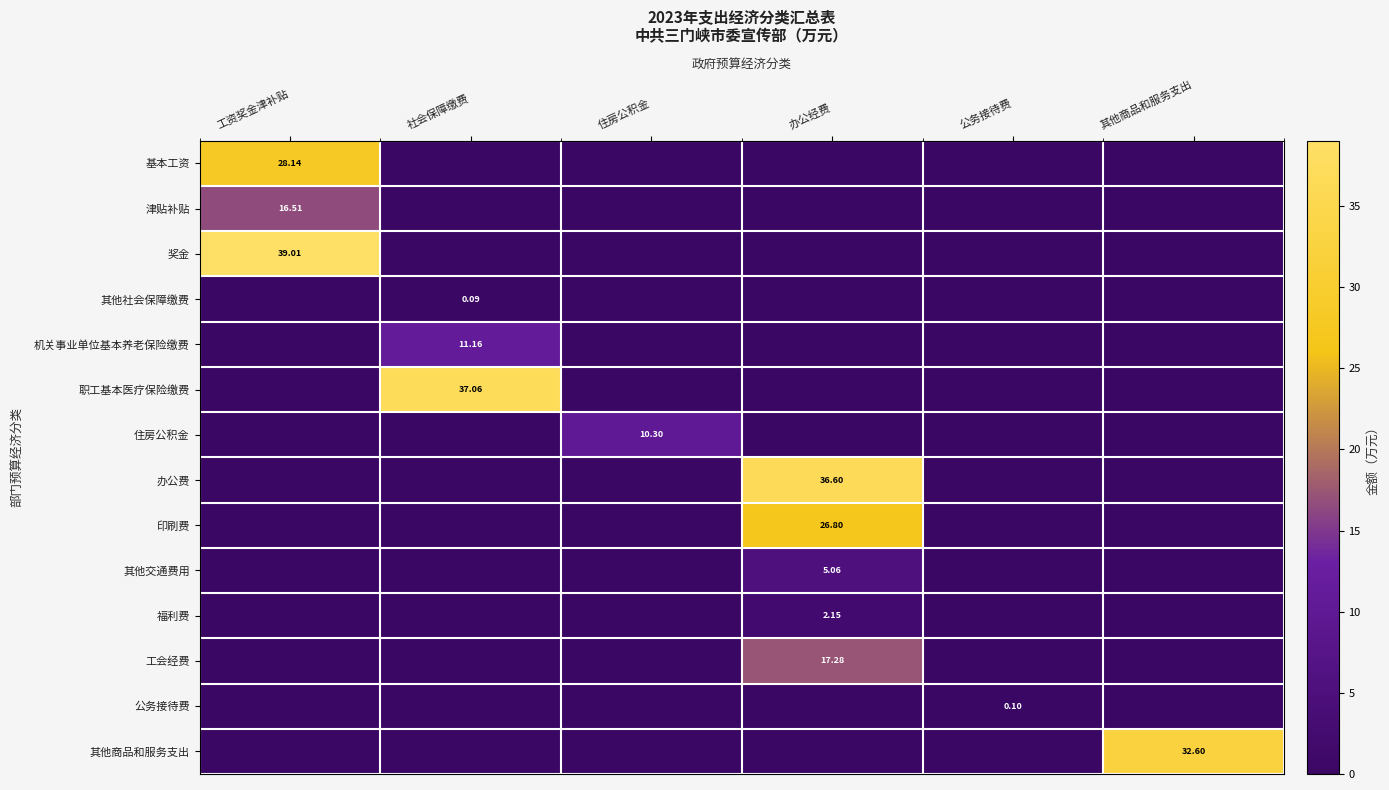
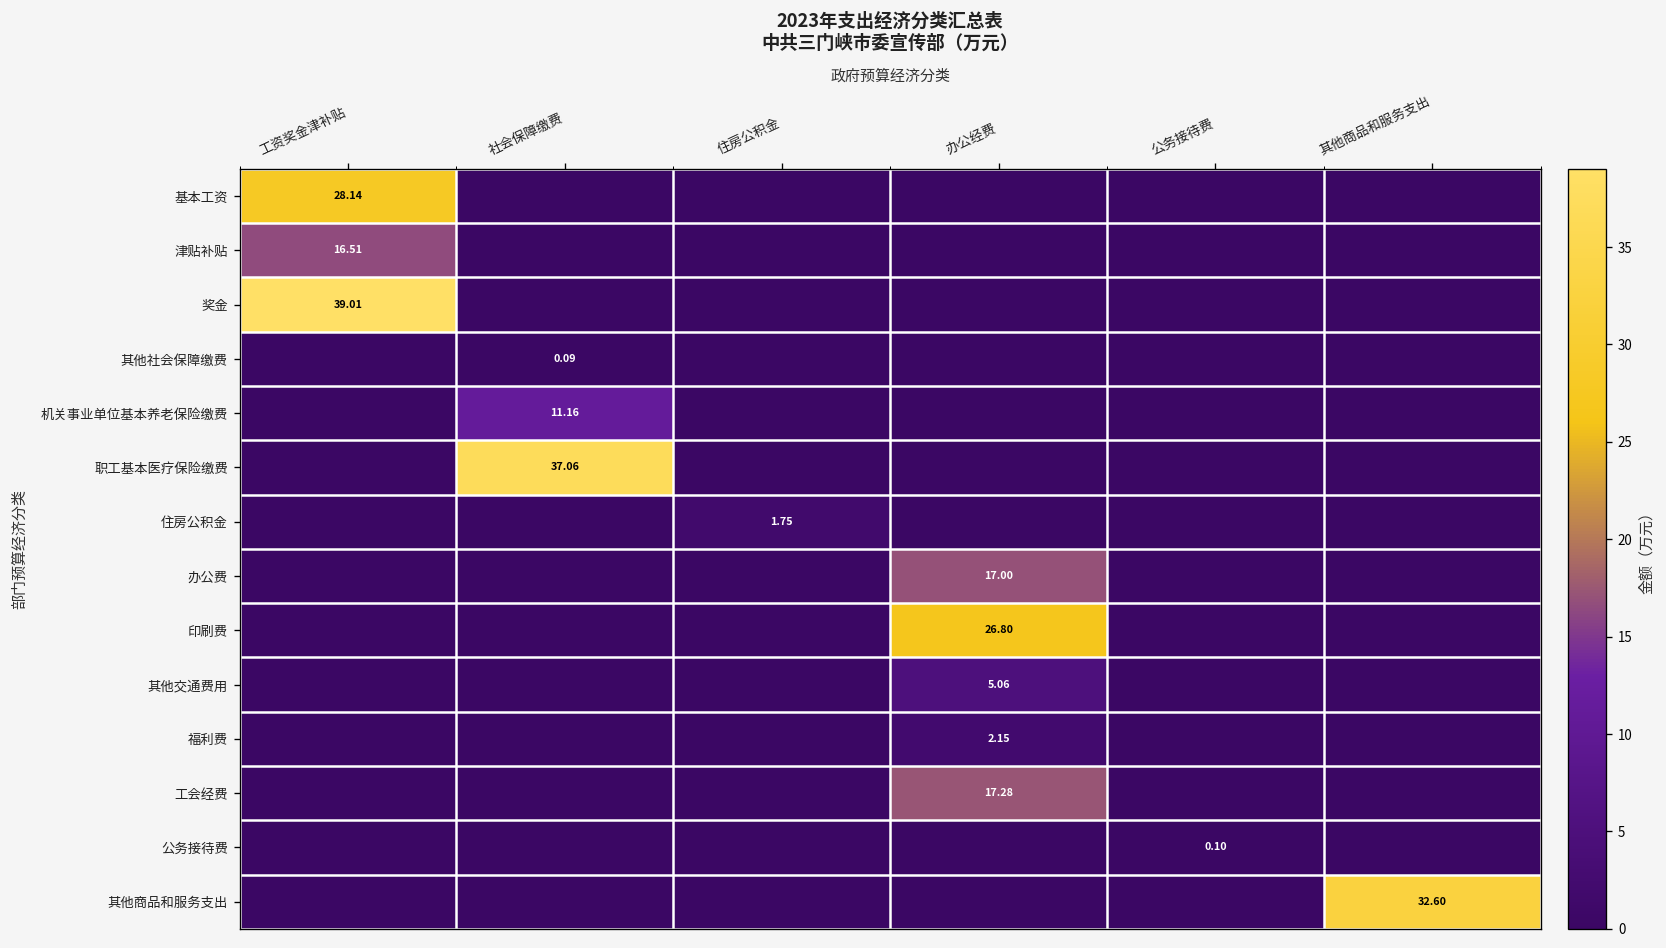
住房公积金, 住房公积金: 10.30 -> 1.75
办公费, 办公经费: 36.60 -> 17.00
